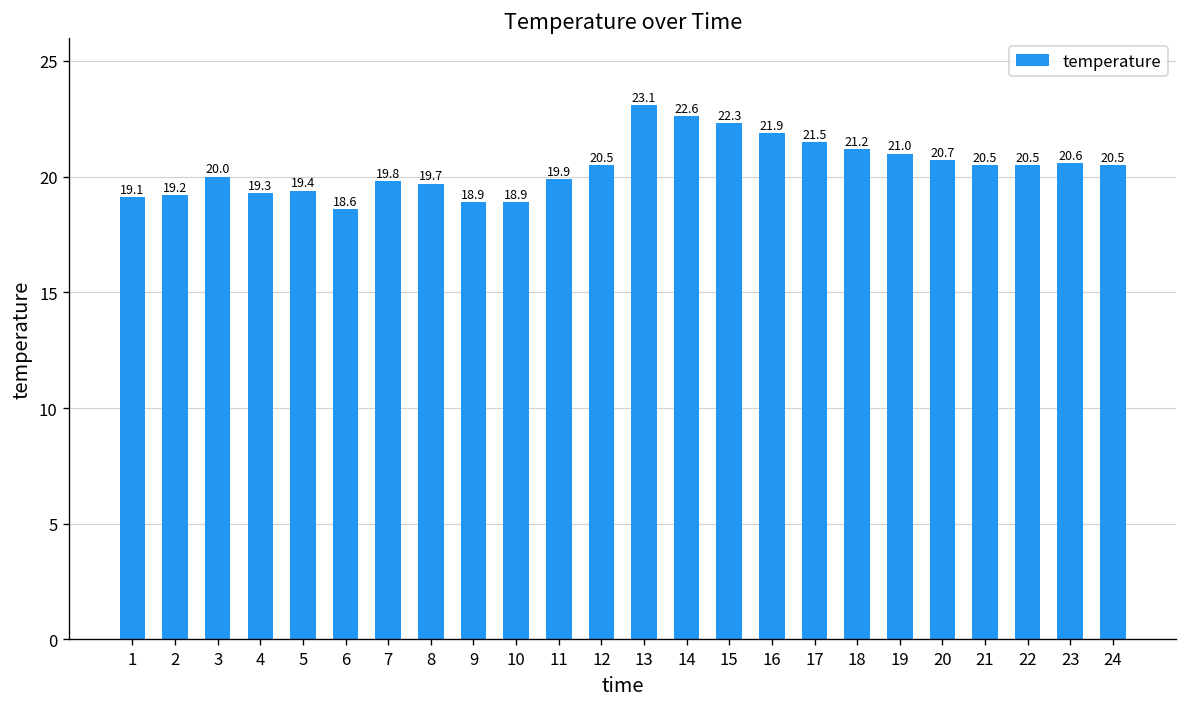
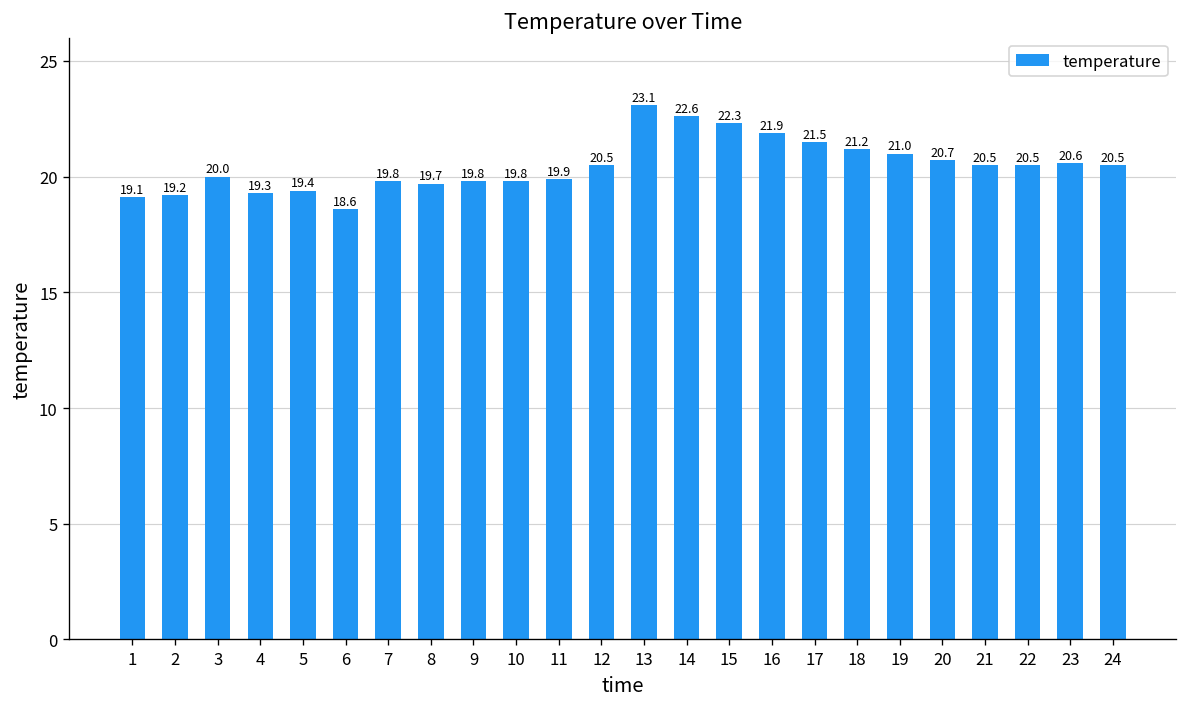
9: 18.9 -> 19.8
10: 18.9 -> 19.8
